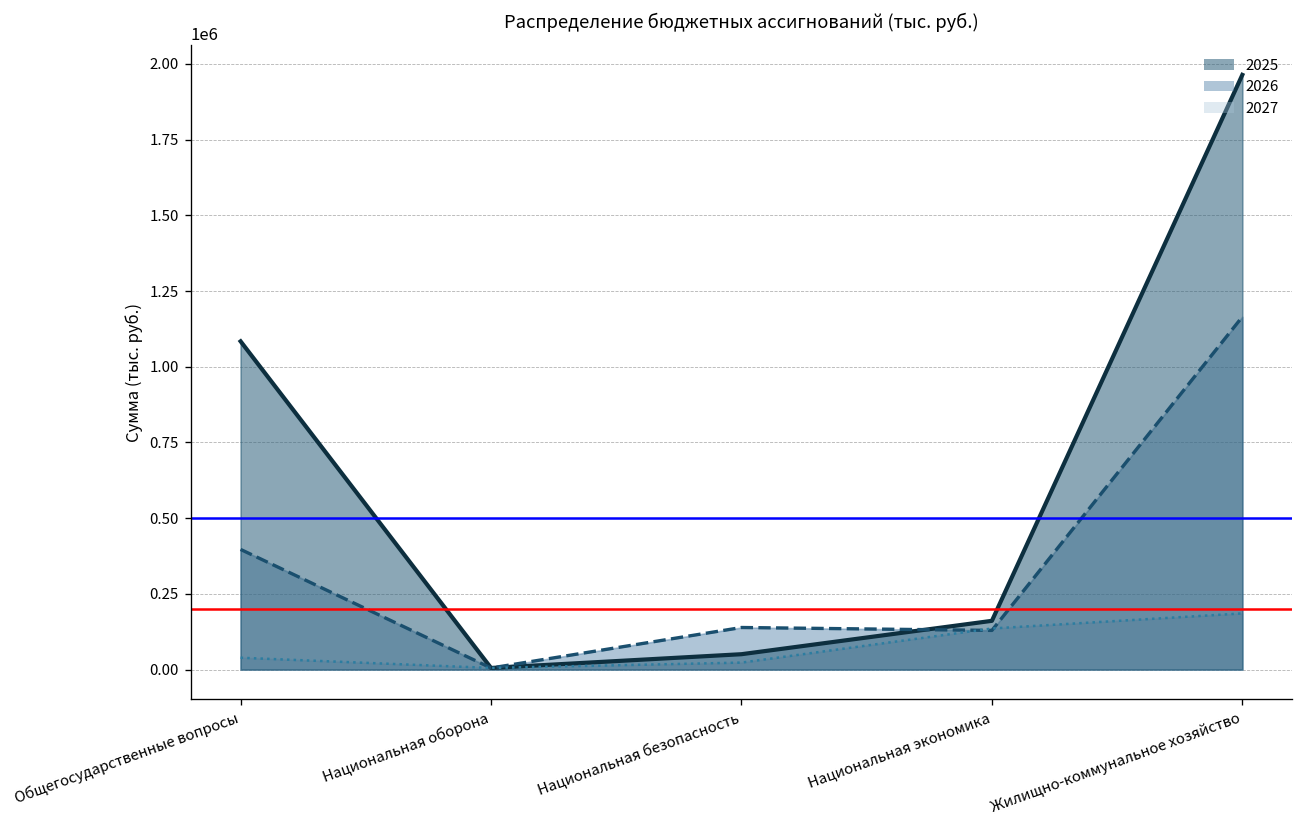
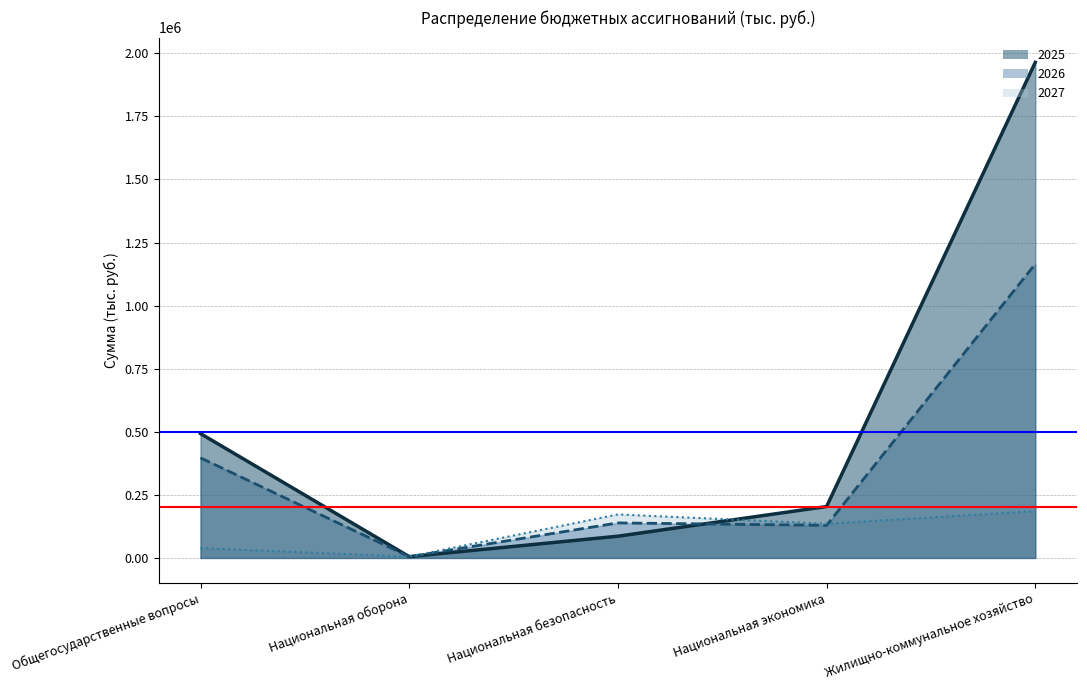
2025, Общегосударственные вопросы: 1080000 -> 490000
2027, Национальная безопасность: 20000 -> 170000
2025, Национальная безопасность: 50000 -> 90000
2025, Национальная экономика: 160000 -> 200000
